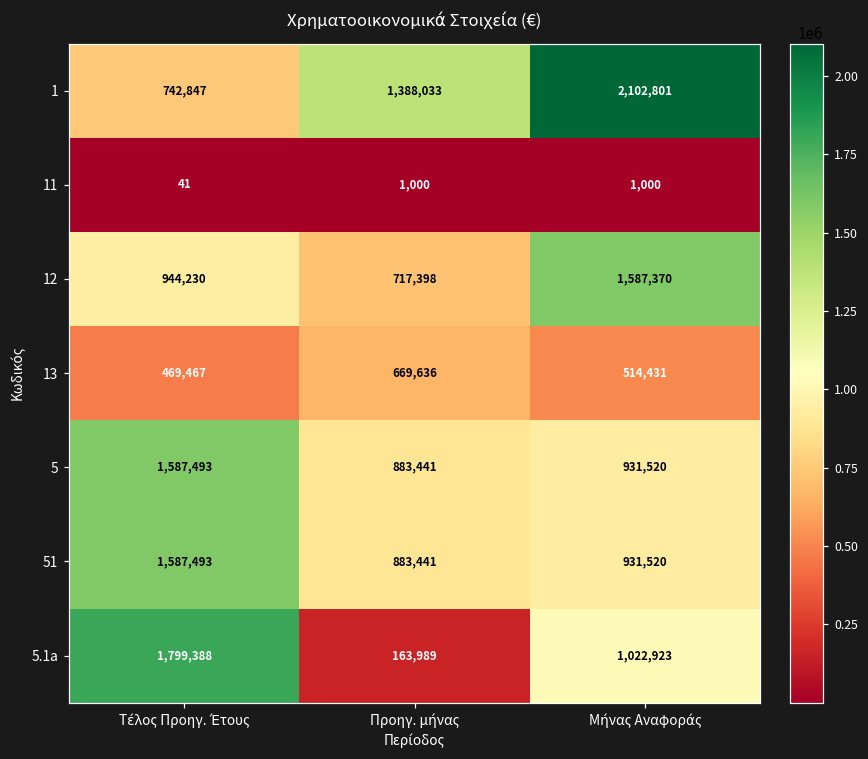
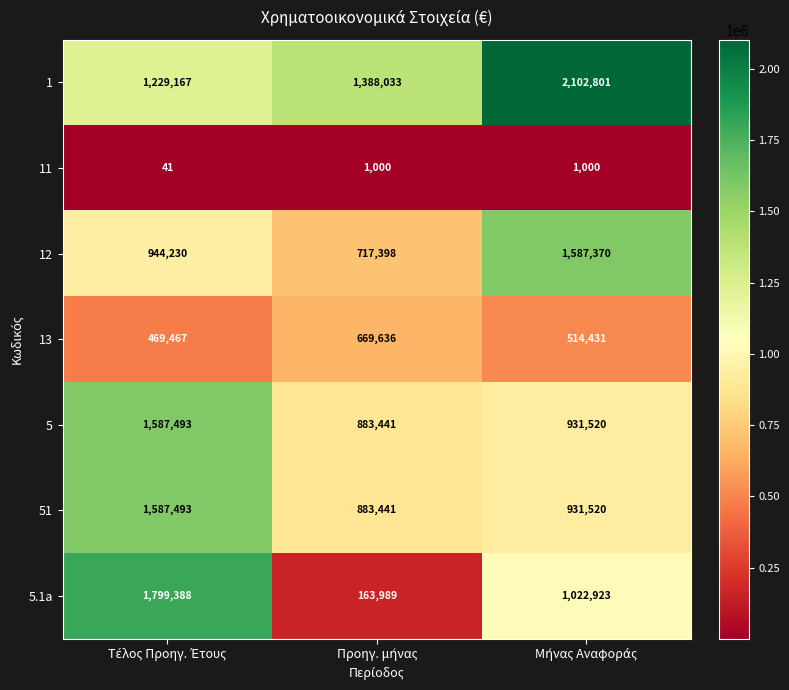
1, Τέλος Προηγ. Έτους: 742,847 -> 1,229,167
